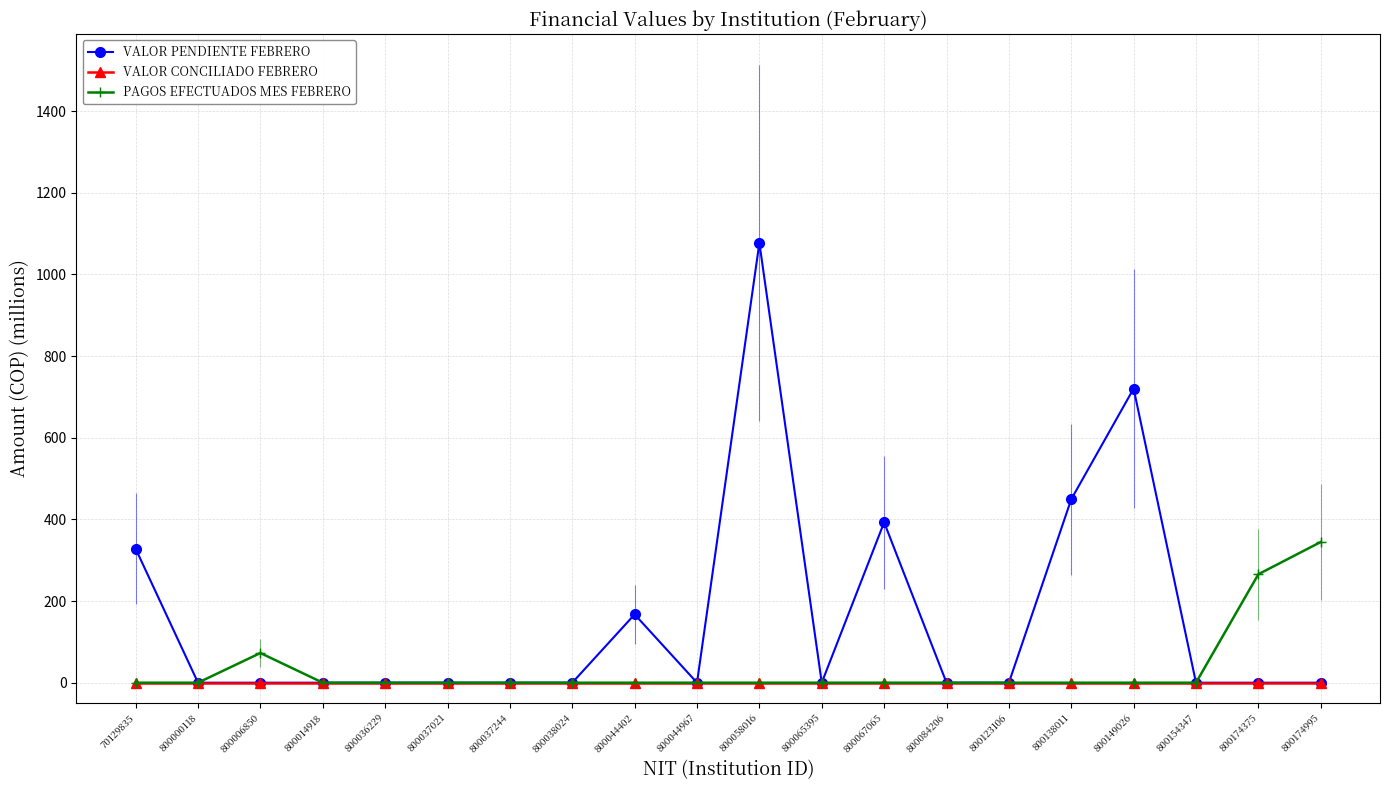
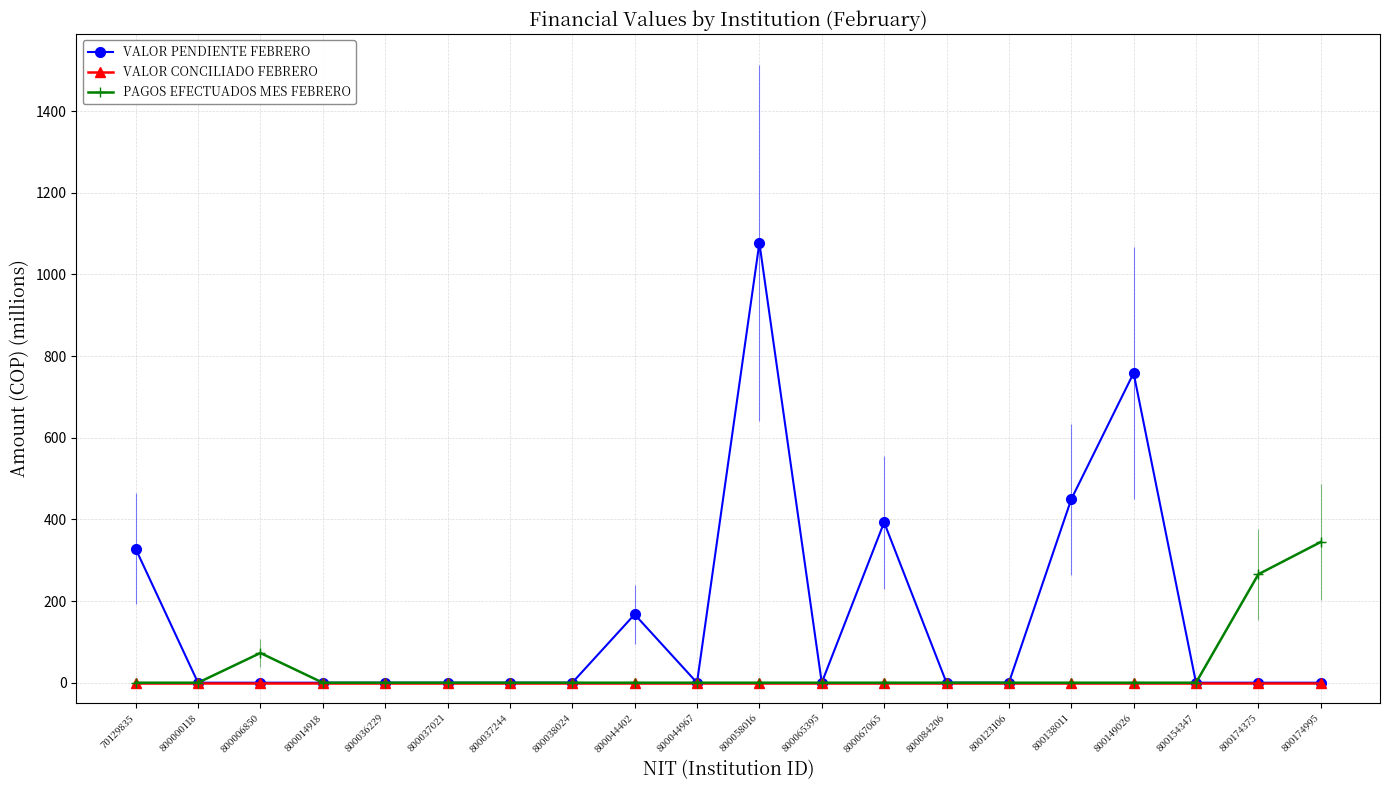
VALOR PENDIENTE FEBRERO, 800149026: 720 -> 760
